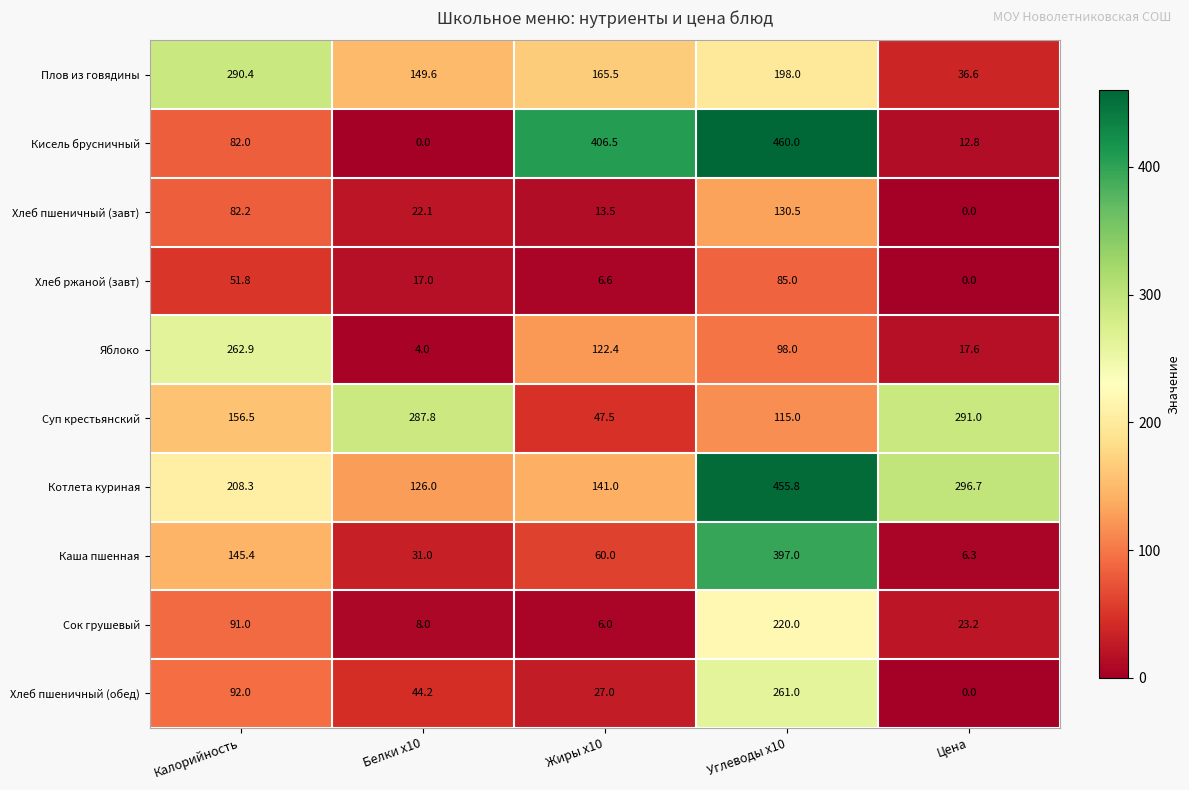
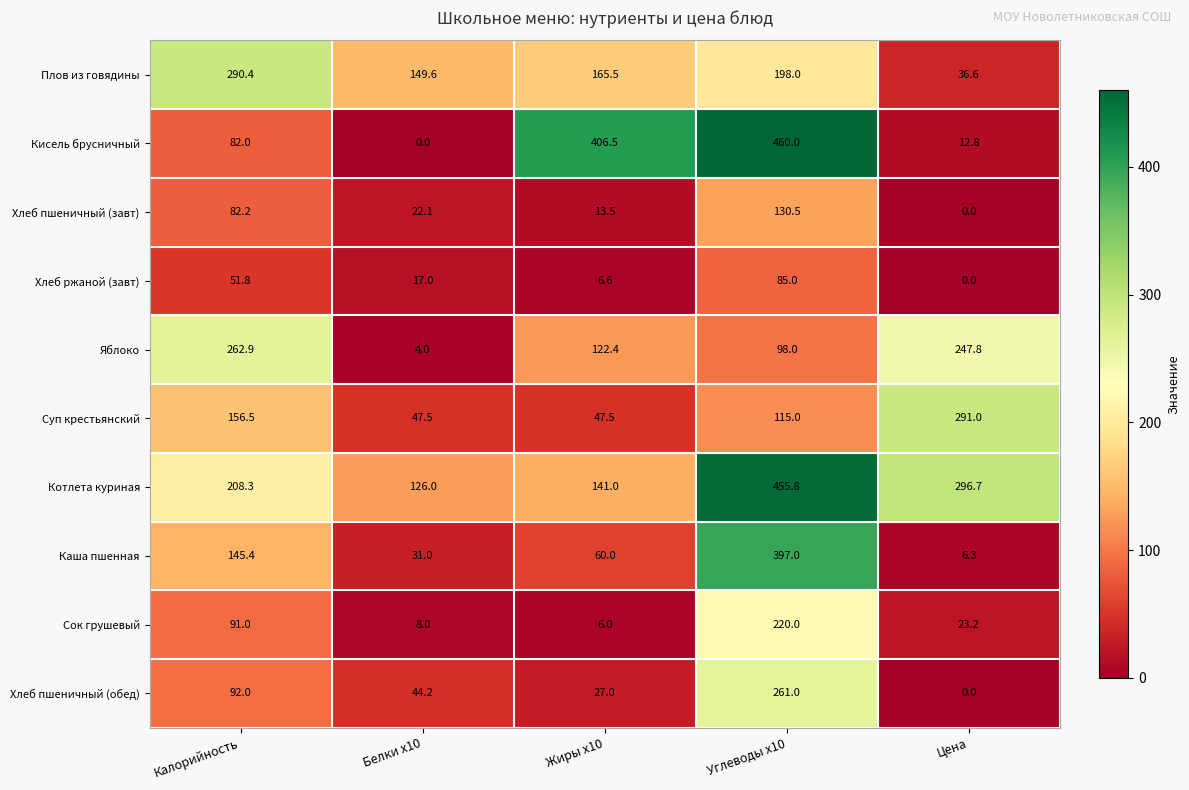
Яблоко, Цена: 17.6 -> 247.8
Суп крестьянский, Белки x10: 287.8 -> 47.5
